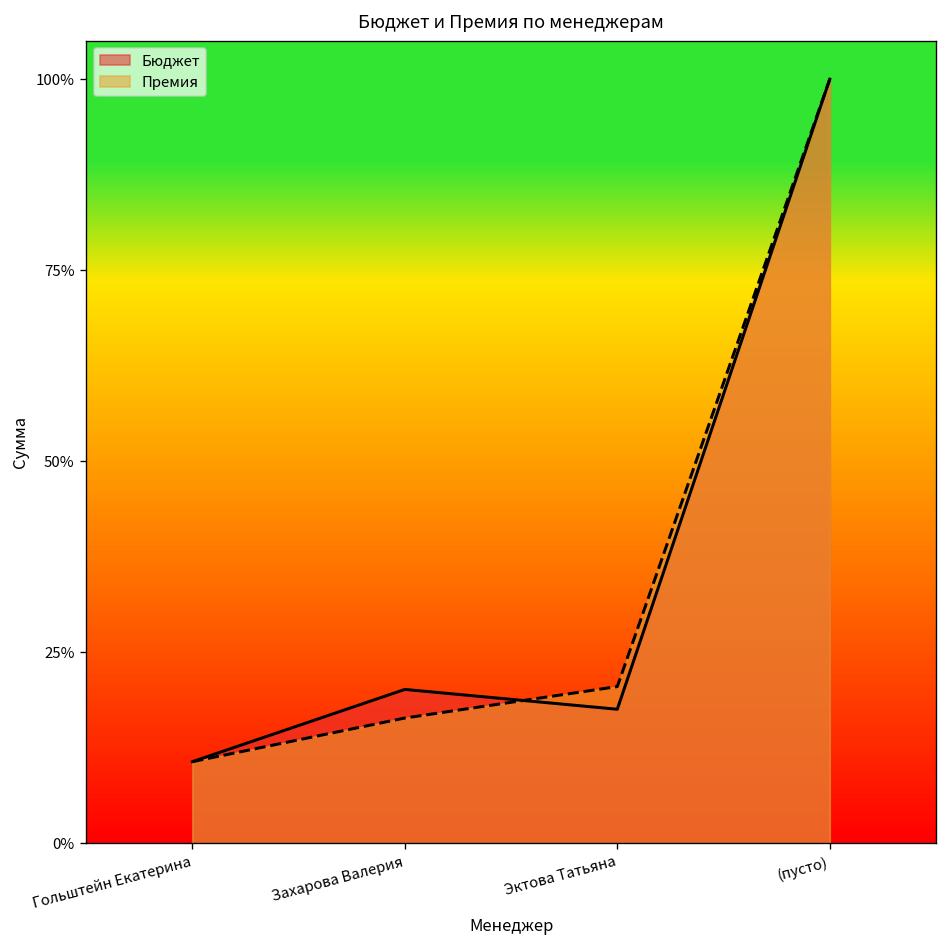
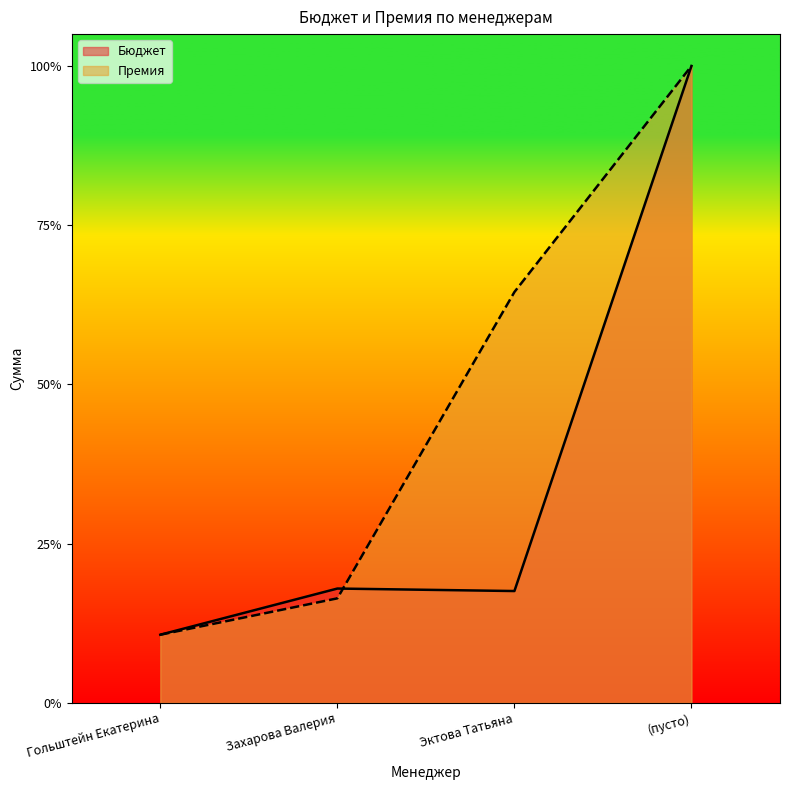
Бюджет, Захарова Валерия: 20% -> 18%
Премия, Эктова Татьяна: 21% -> 65%
